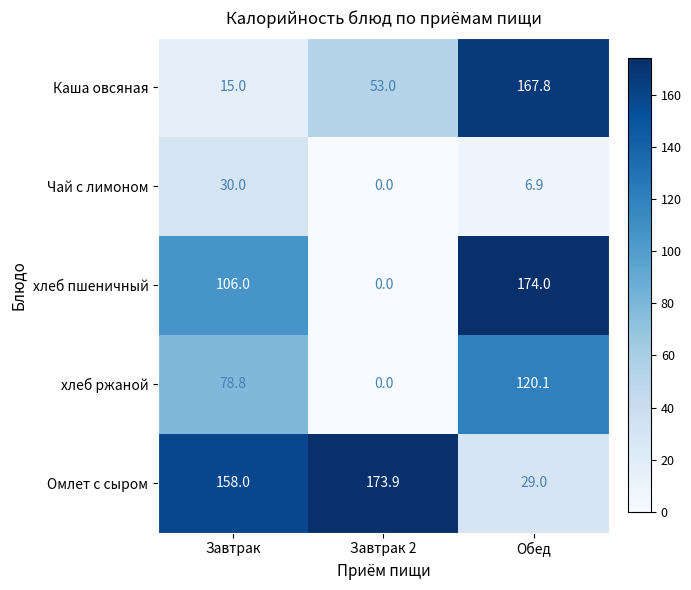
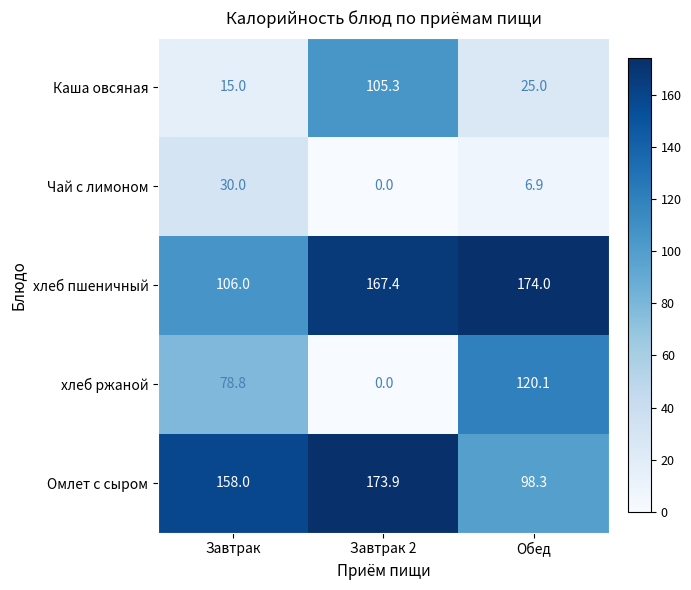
Каша овсяная, Завтрак 2: 53.0 -> 105.3
Каша овсяная, Обед: 167.8 -> 25.0
хлеб пшеничный, Завтрак 2: 0.0 -> 167.4
Омлет с сыром, Обед: 29.0 -> 98.3
